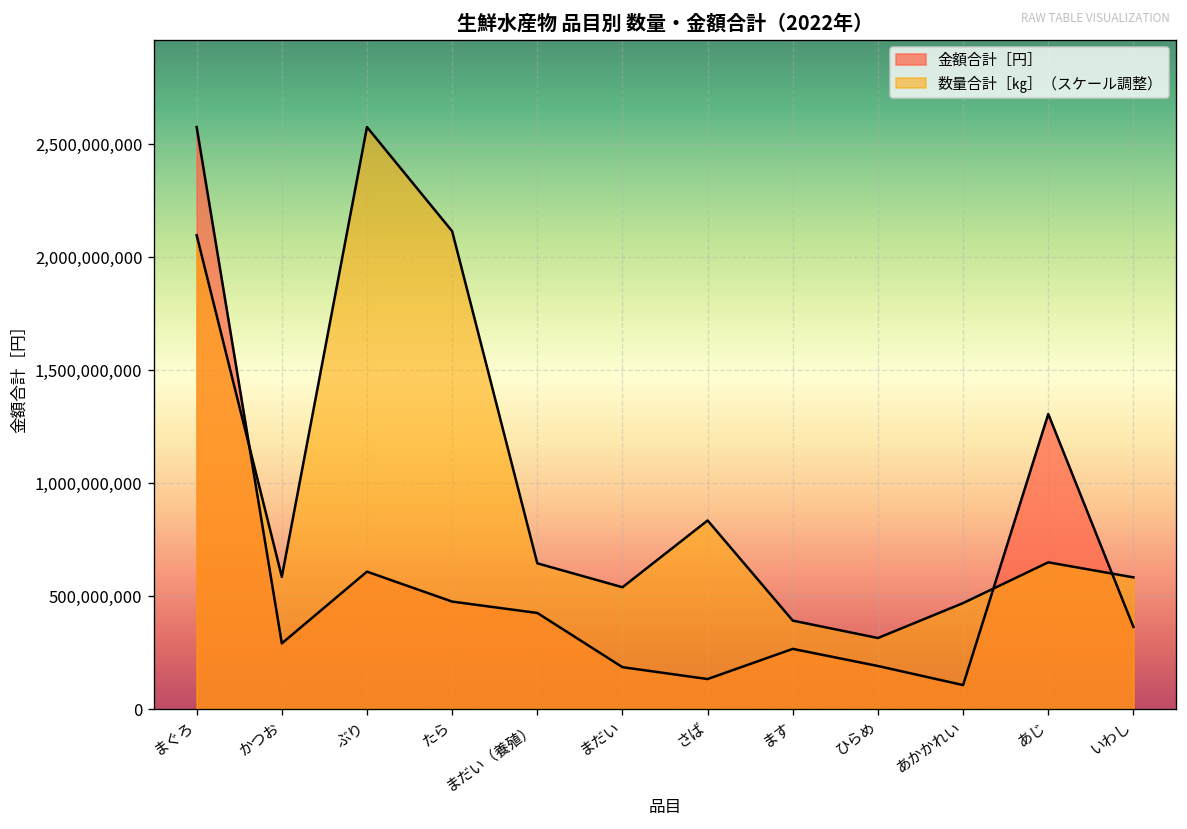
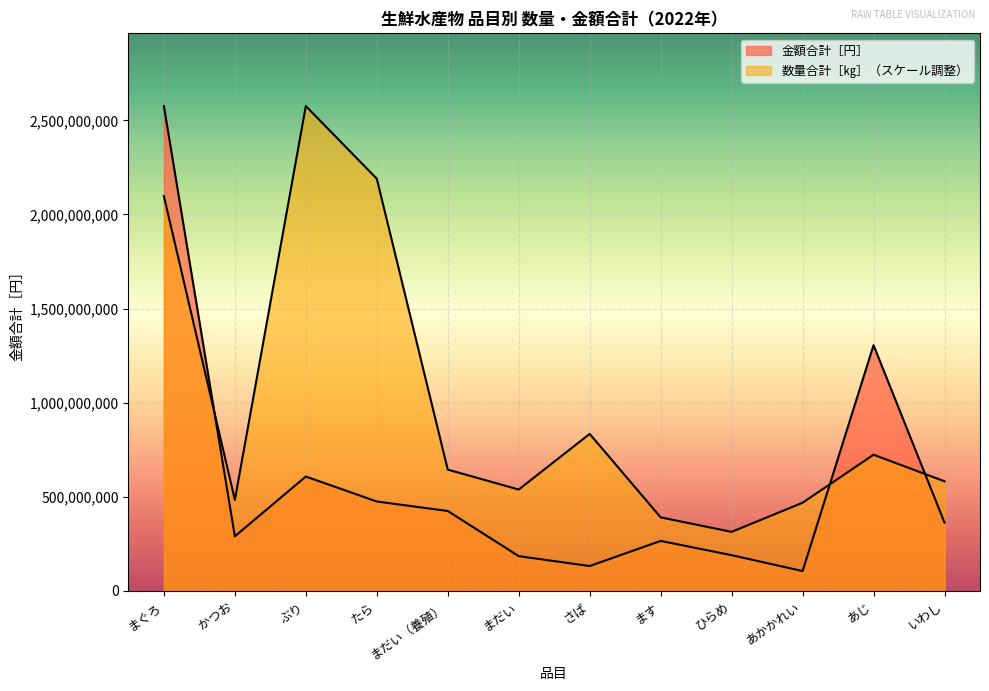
数量合計［㎏］（スケール調整）, かつお: 580,000,000 -> 480,000,000
数量合計［㎏］（スケール調整）, たら: 2,110,000,000 -> 2,190,000,000
数量合計［㎏］（スケール調整）, あじ: 650,000,000 -> 720,000,000
